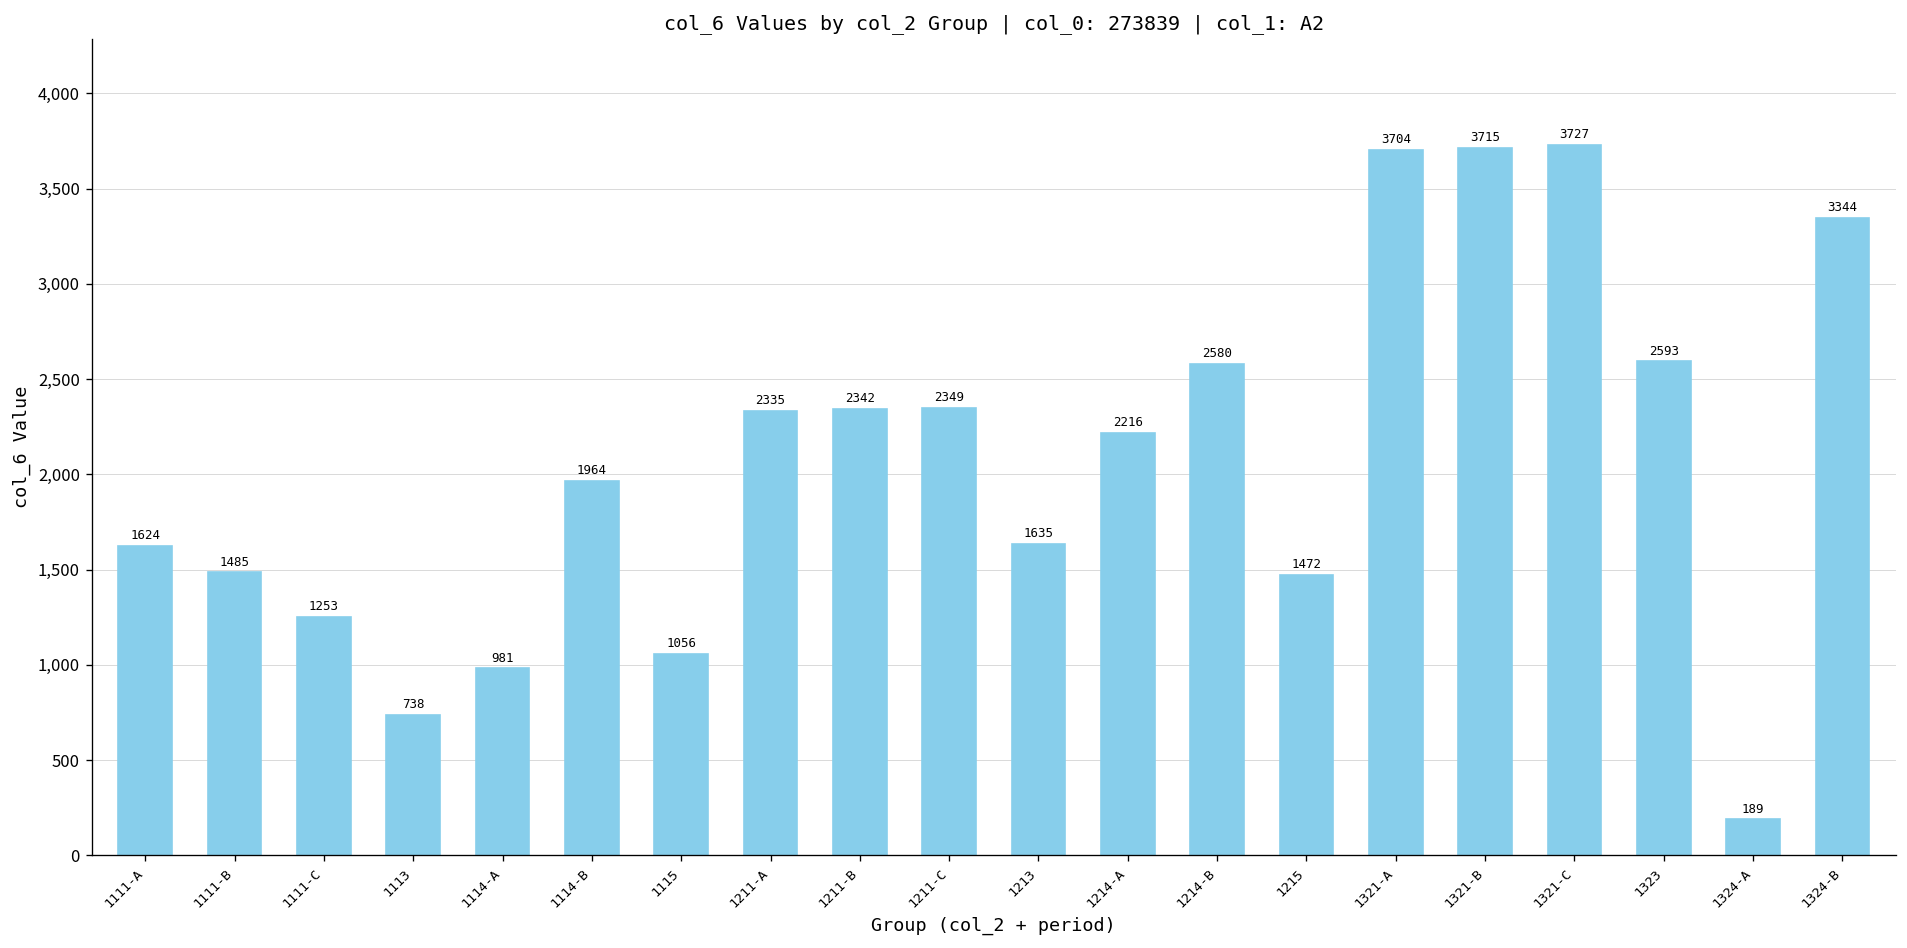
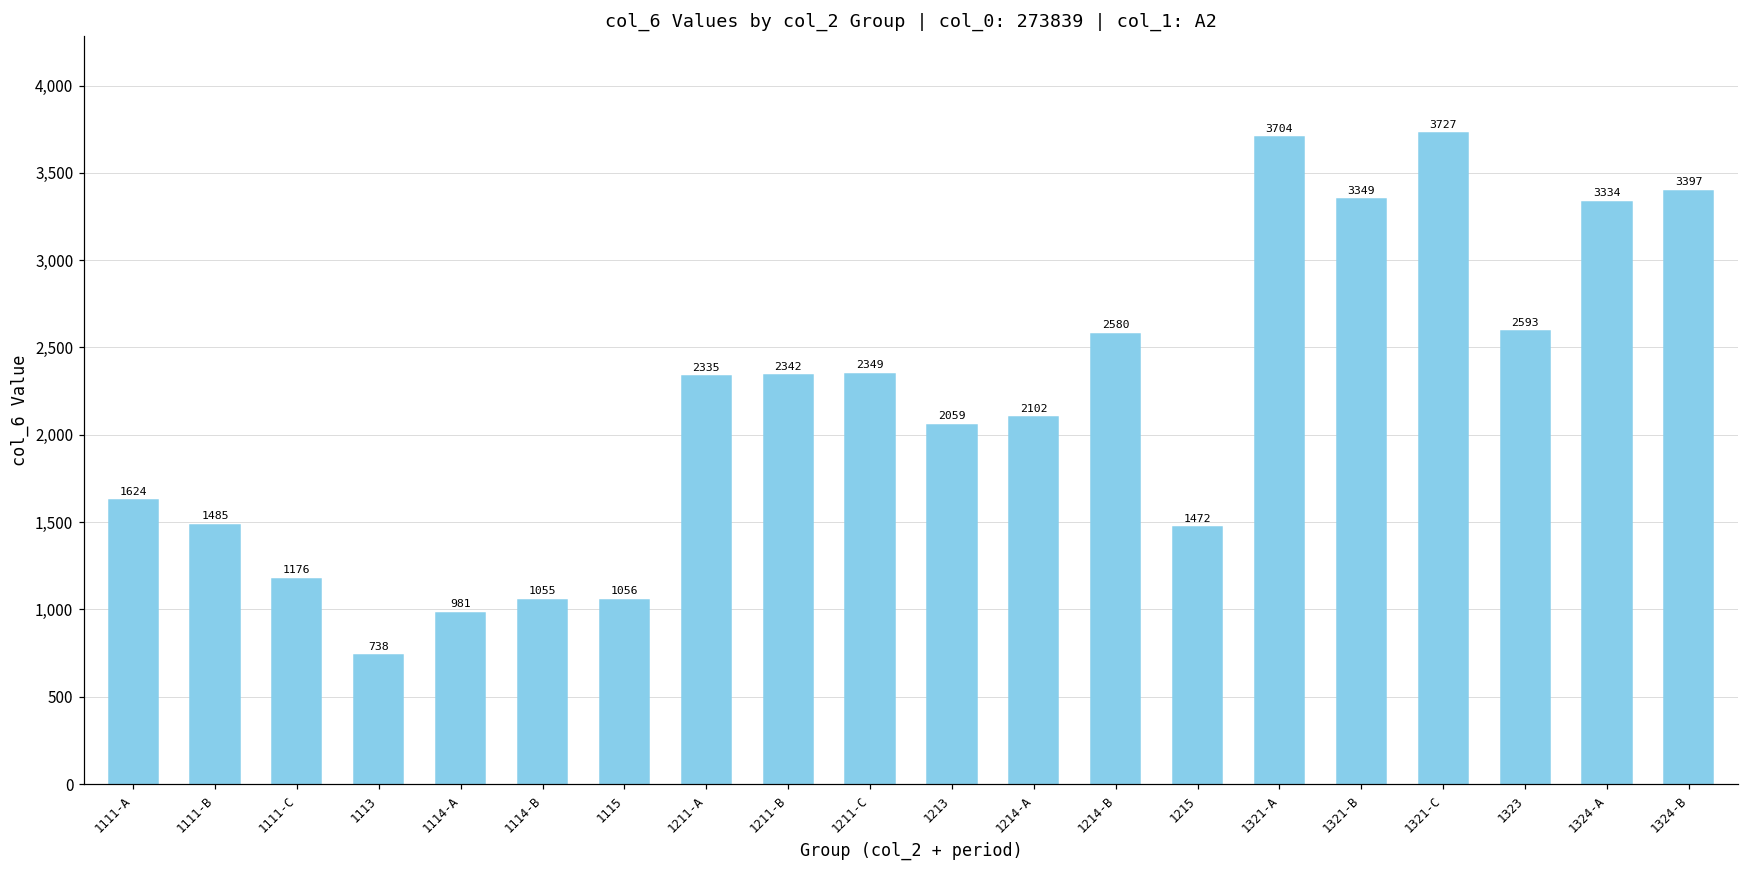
1111-C: 1253 -> 1176
1114-B: 1964 -> 1055
1213: 1635 -> 2059
1214-A: 2216 -> 2102
1321-B: 3715 -> 3349
1324-A: 189 -> 3334
1324-B: 3344 -> 3397
